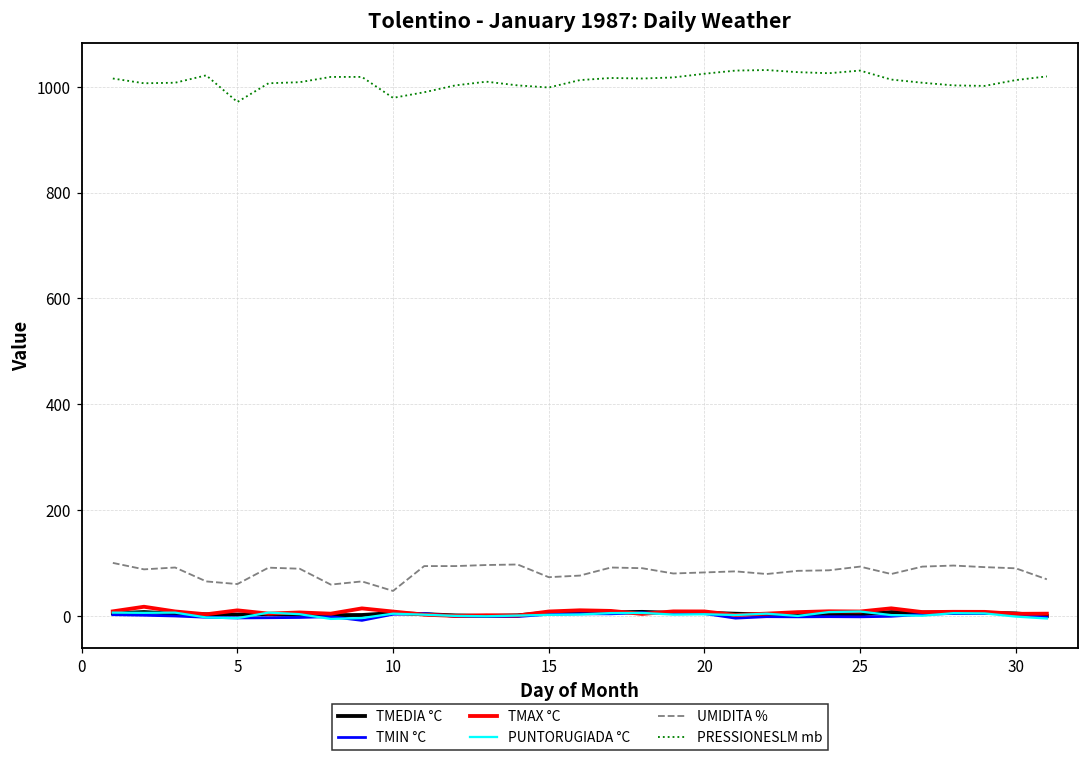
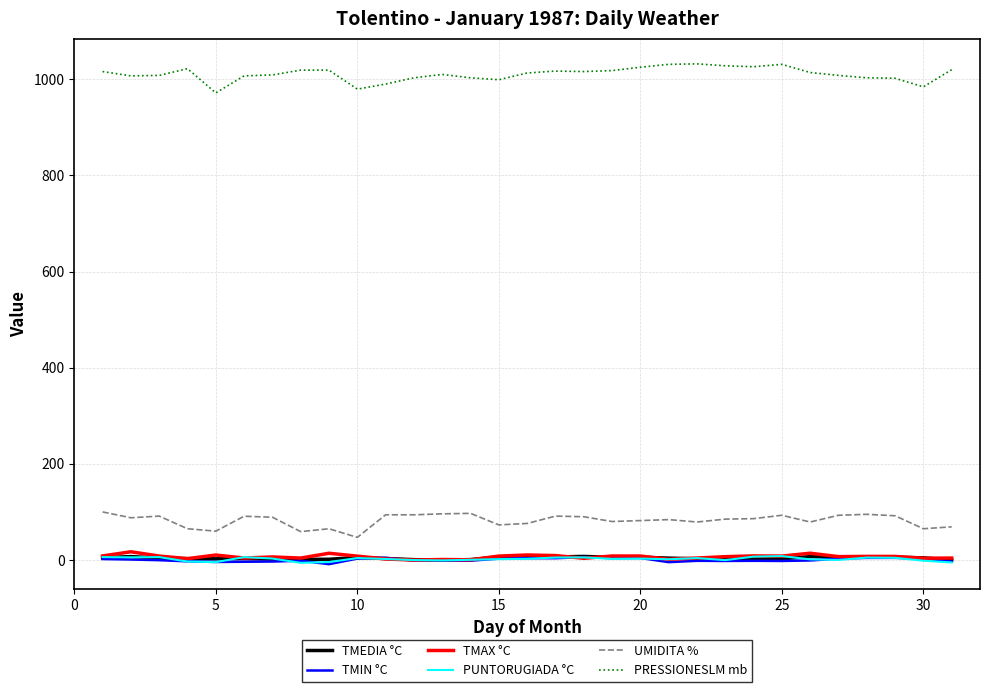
UMIDITA %, 30: 90 -> 70
PRESSIONESLM mb, 30: 1010 -> 980
